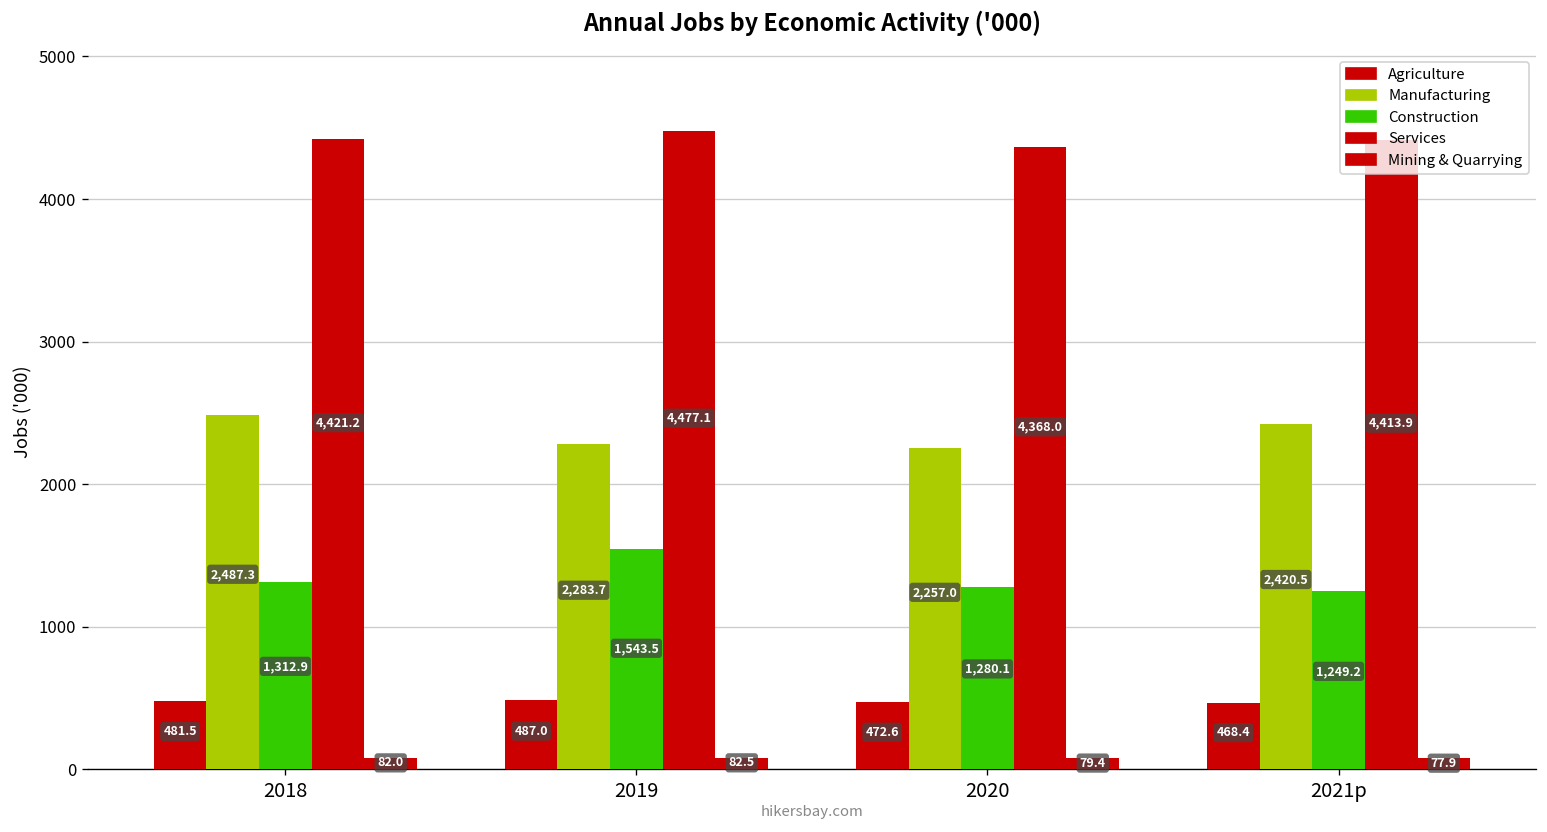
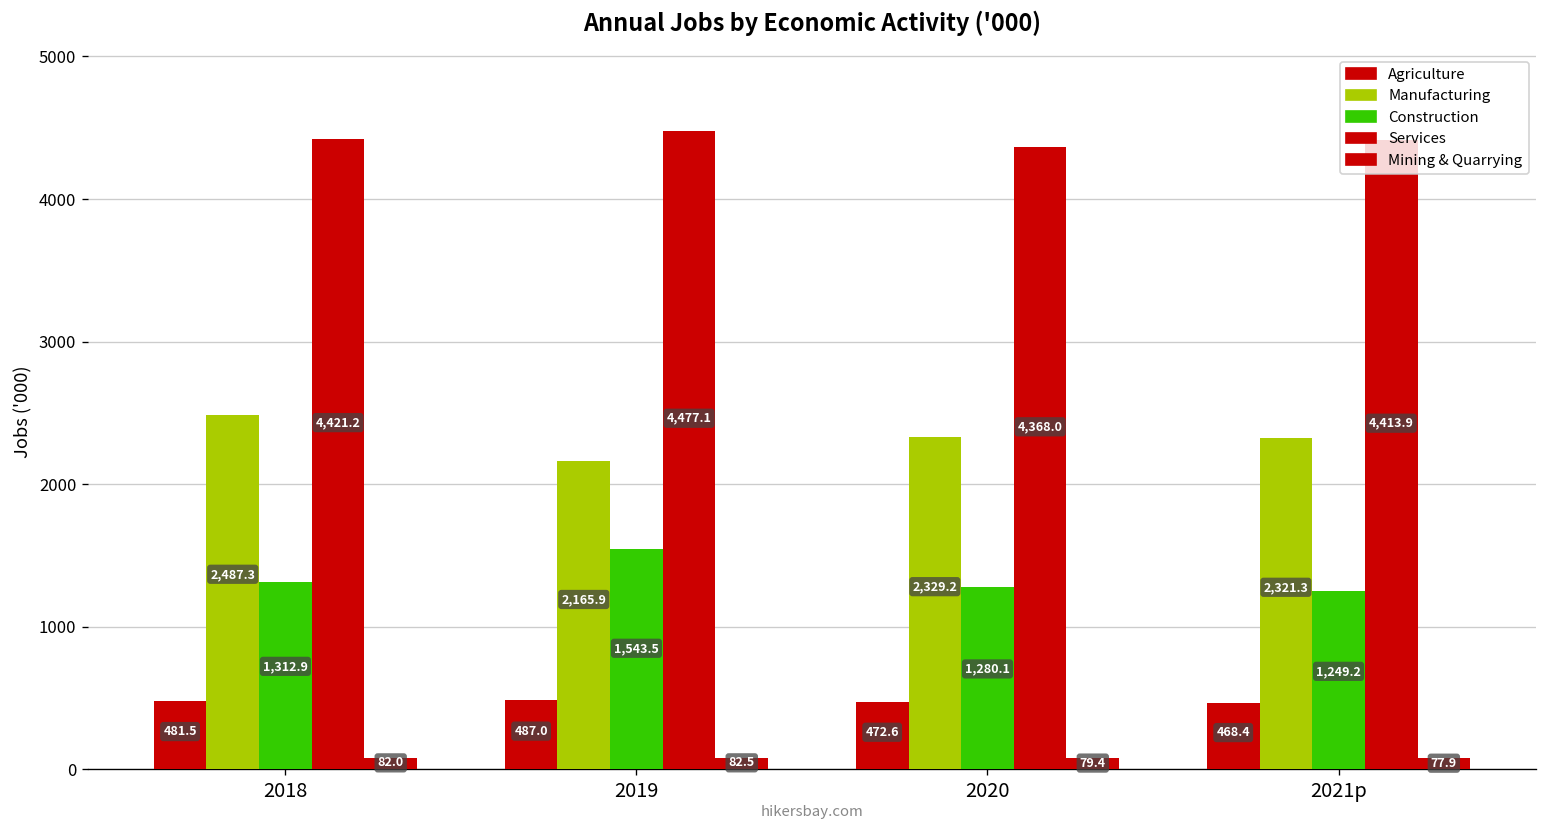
Manufacturing, 2019: 2,283.7 -> 2,165.9
Manufacturing, 2020: 2,257.0 -> 2,329.2
Manufacturing, 2021p: 2,420.5 -> 2,321.3
